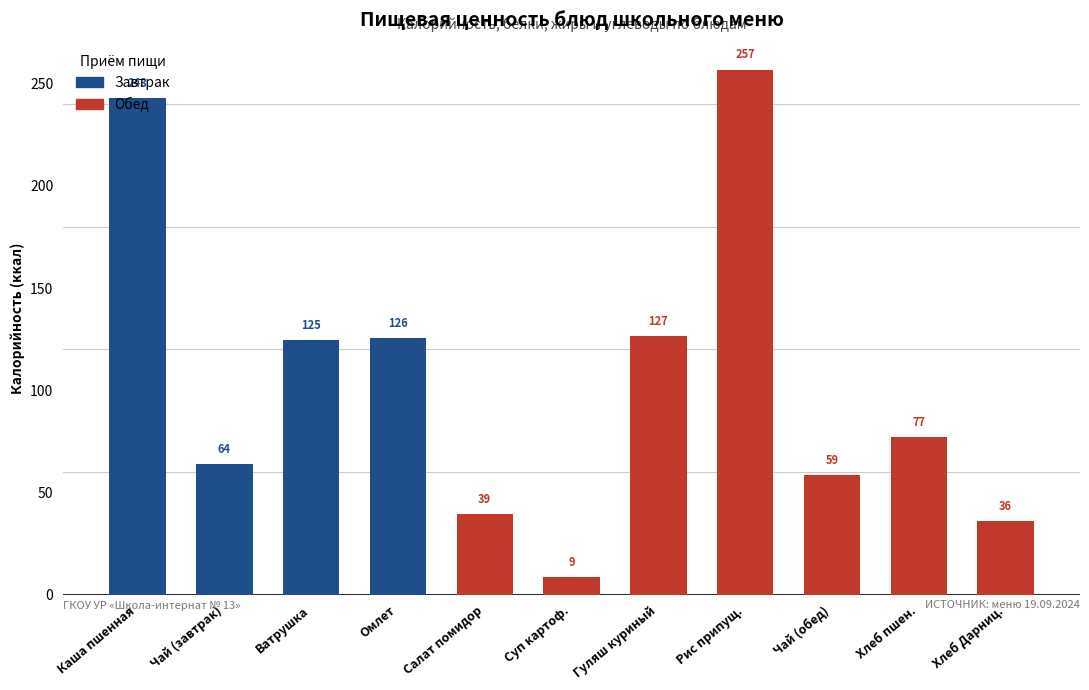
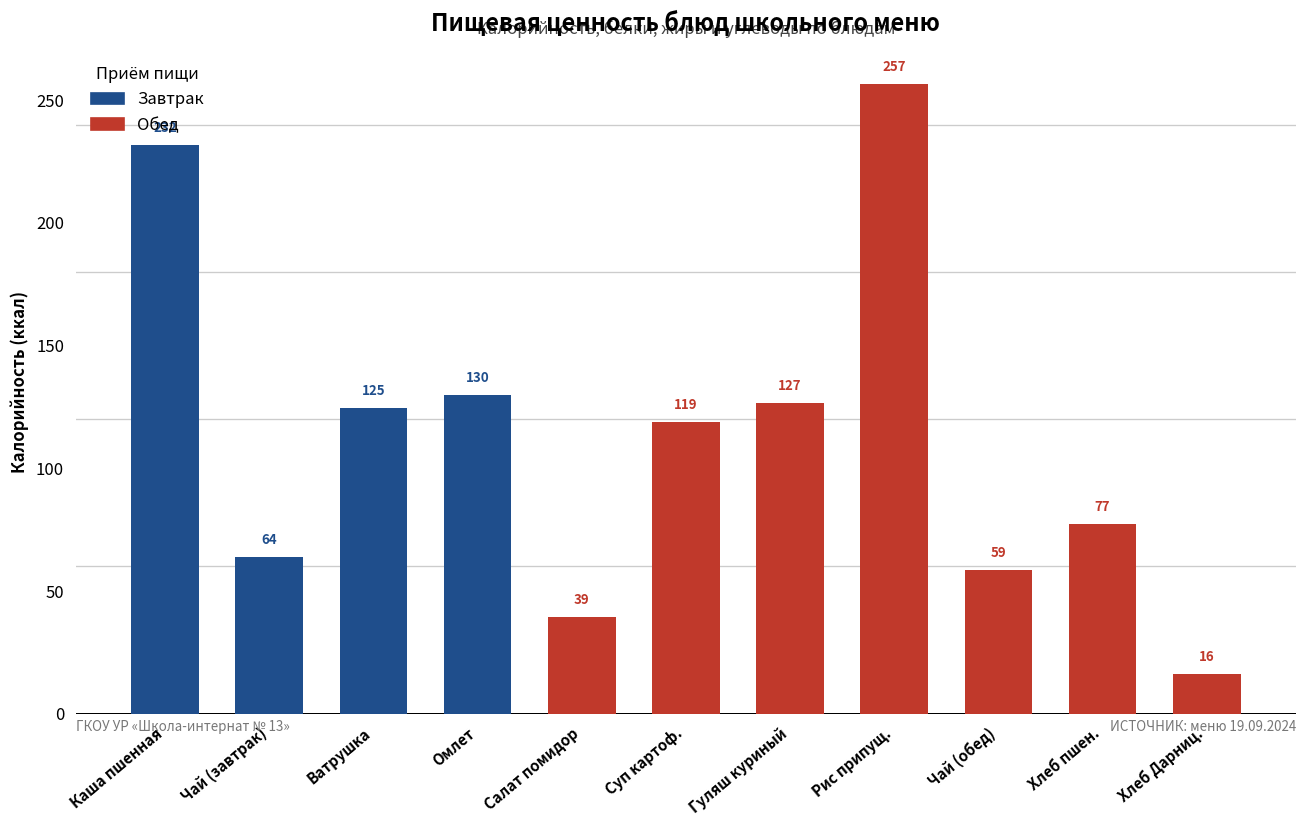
Каша пшенная: 243 -> 232
Омлет: 126 -> 130
Суп картоф.: 9 -> 119
Хлеб Дарниц.: 36 -> 16
